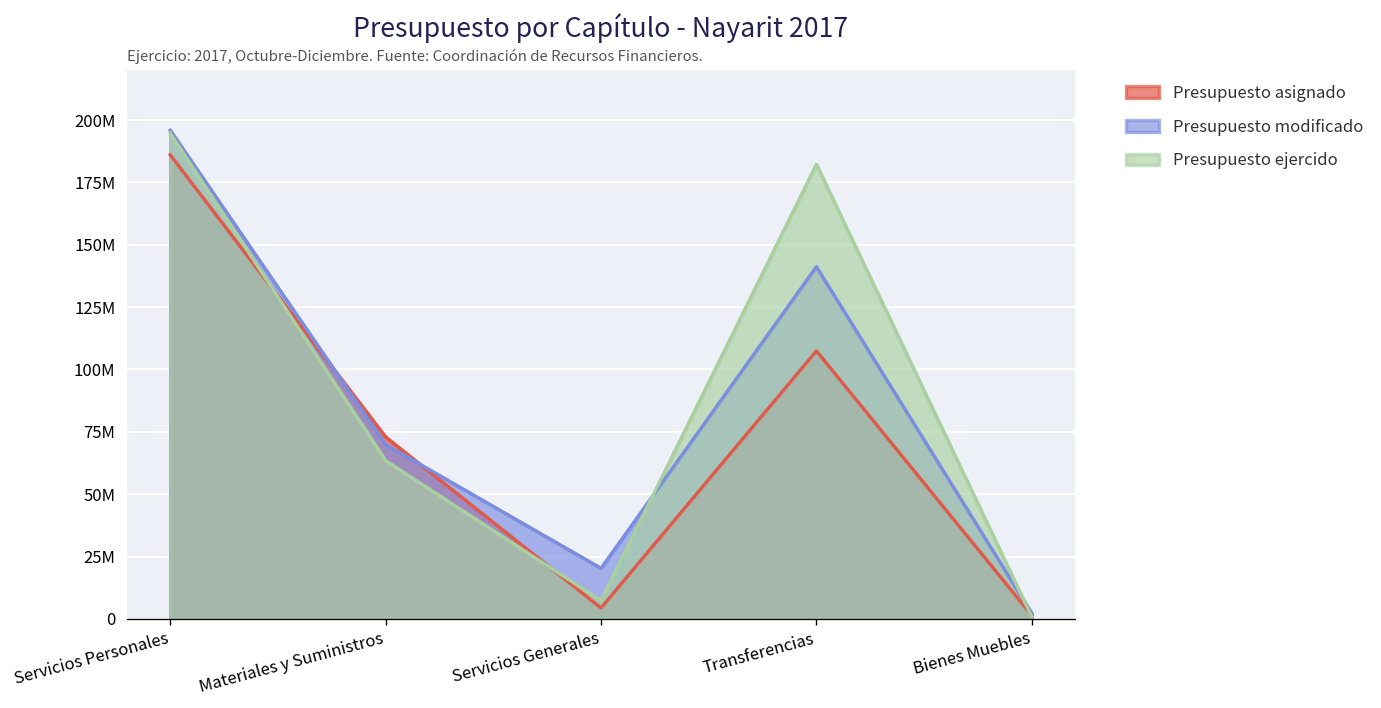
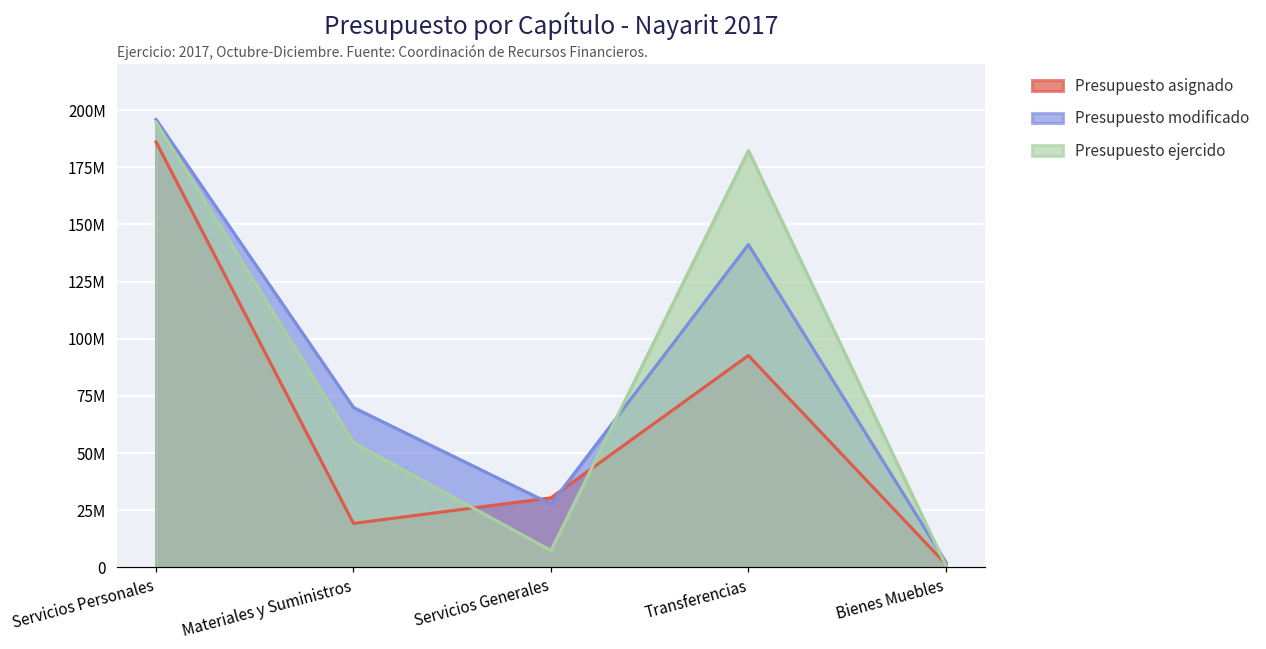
Presupuesto asignado, Materiales y Suministros: 73000000 -> 19000000
Presupuesto ejercido, Materiales y Suministros: 63000000 -> 55000000
Presupuesto asignado, Servicios Generales: 4000000 -> 30000000
Presupuesto modificado, Servicios Generales: 20000000 -> 28000000
Presupuesto asignado, Transferencias: 107000000 -> 93000000
